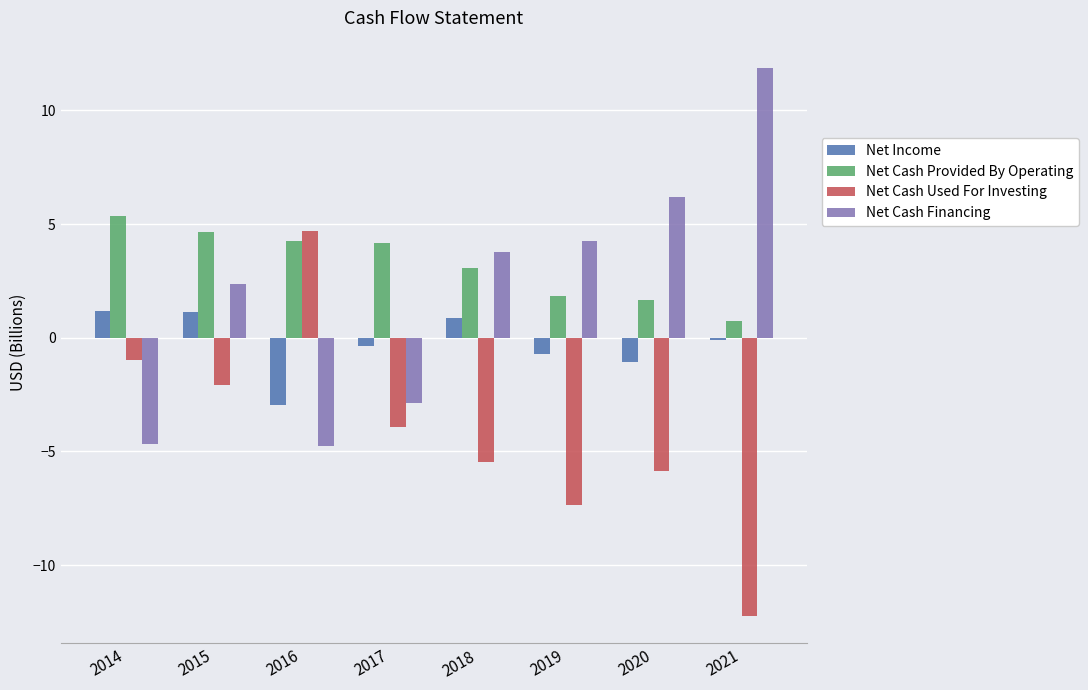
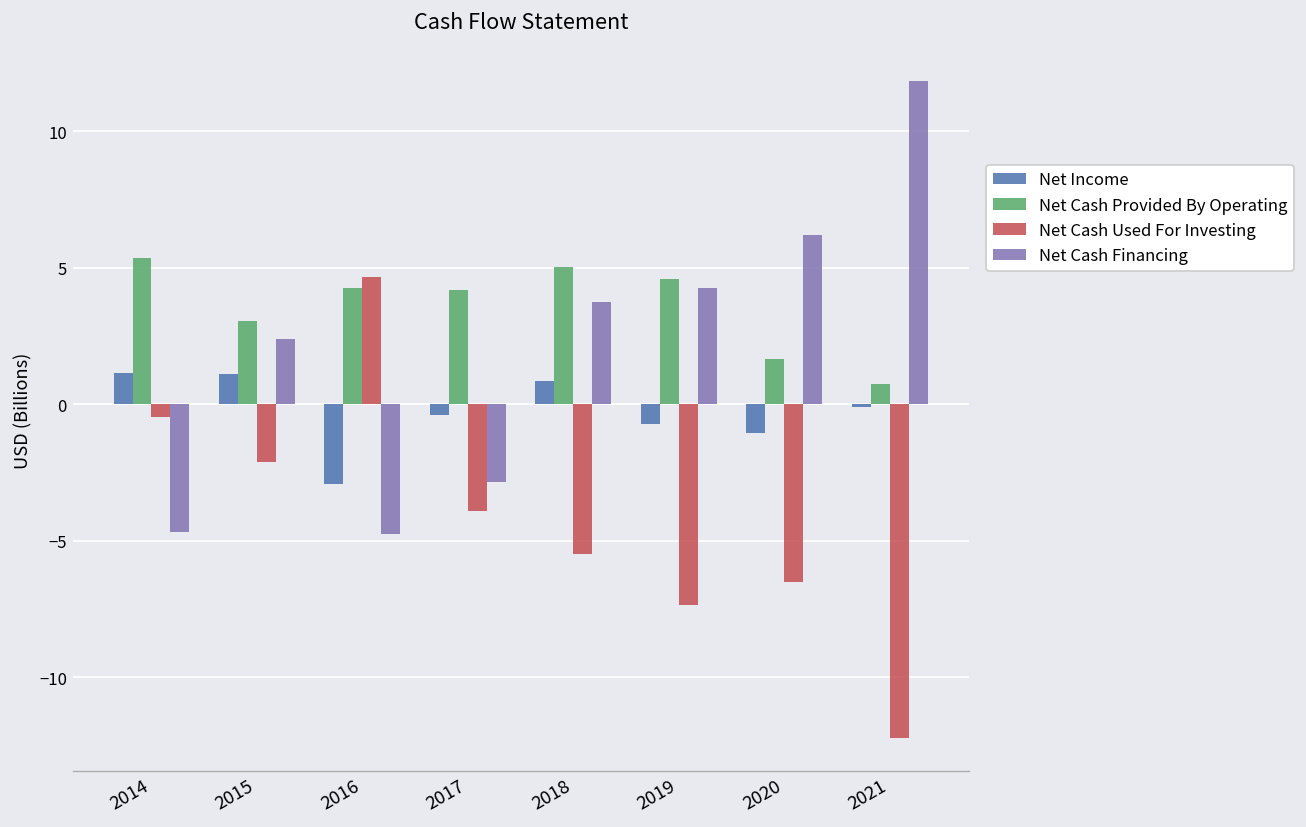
Net Cash Used For Investing, 2014: -1.0 -> -0.5
Net Cash Provided By Operating, 2015: 4.6 -> 3.1
Net Cash Provided By Operating, 2018: 3.1 -> 5.0
Net Cash Provided By Operating, 2019: 1.8 -> 4.6
Net Cash Used For Investing, 2020: -5.8 -> -6.5
